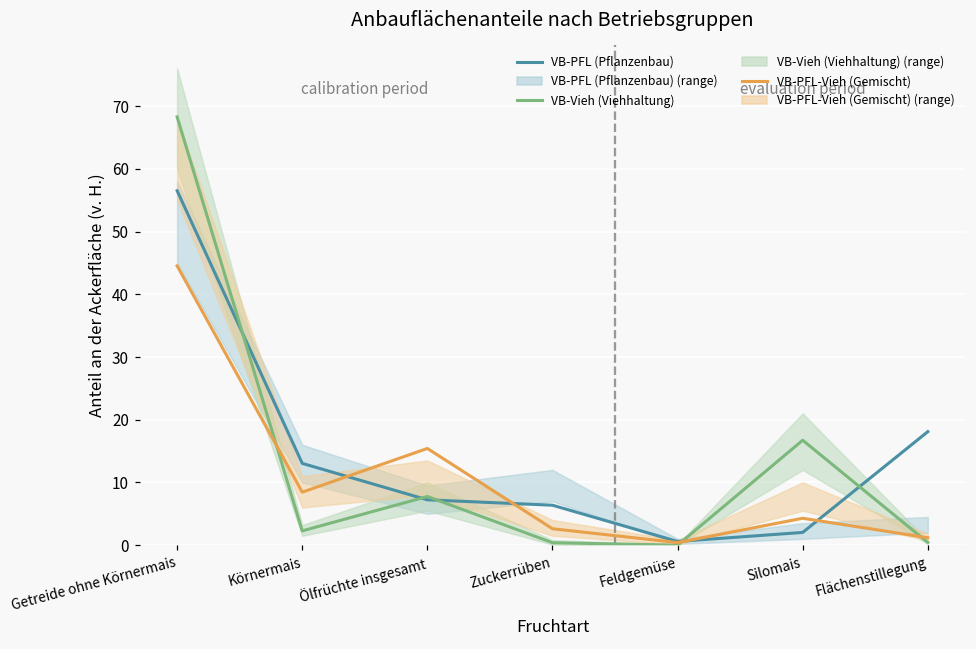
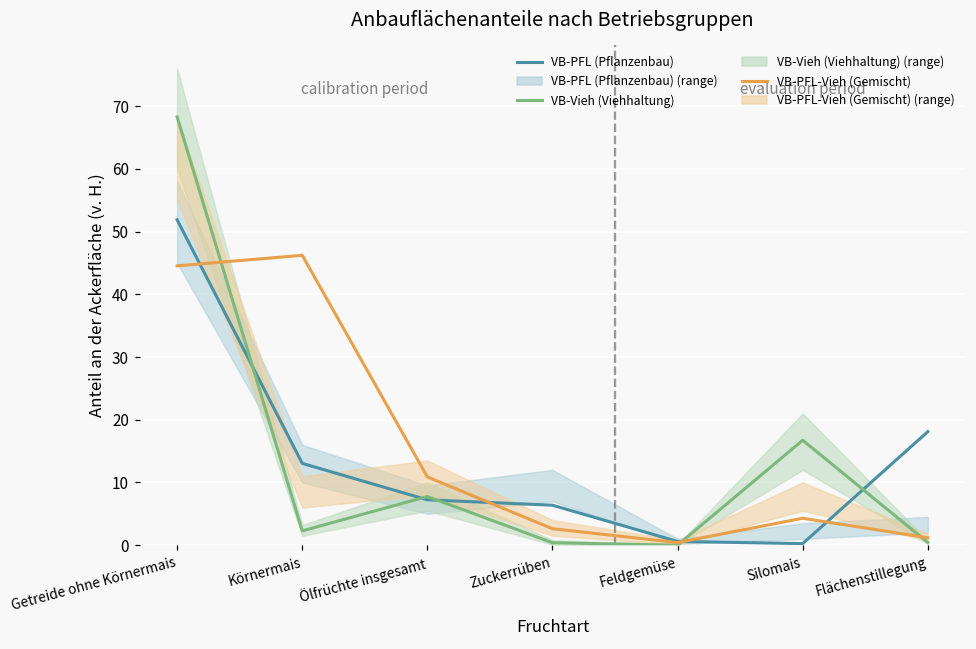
VB-PFL (Pflanzenbau), Getreide ohne Körnermais: 57 -> 52
VB-PFL-Vieh (Gemischt), Körnermais: 8 -> 46
VB-PFL-Vieh (Gemischt), Ölfrüchte insgesamt: 15 -> 11
VB-PFL (Pflanzenbau), Silomais: 2 -> 0
